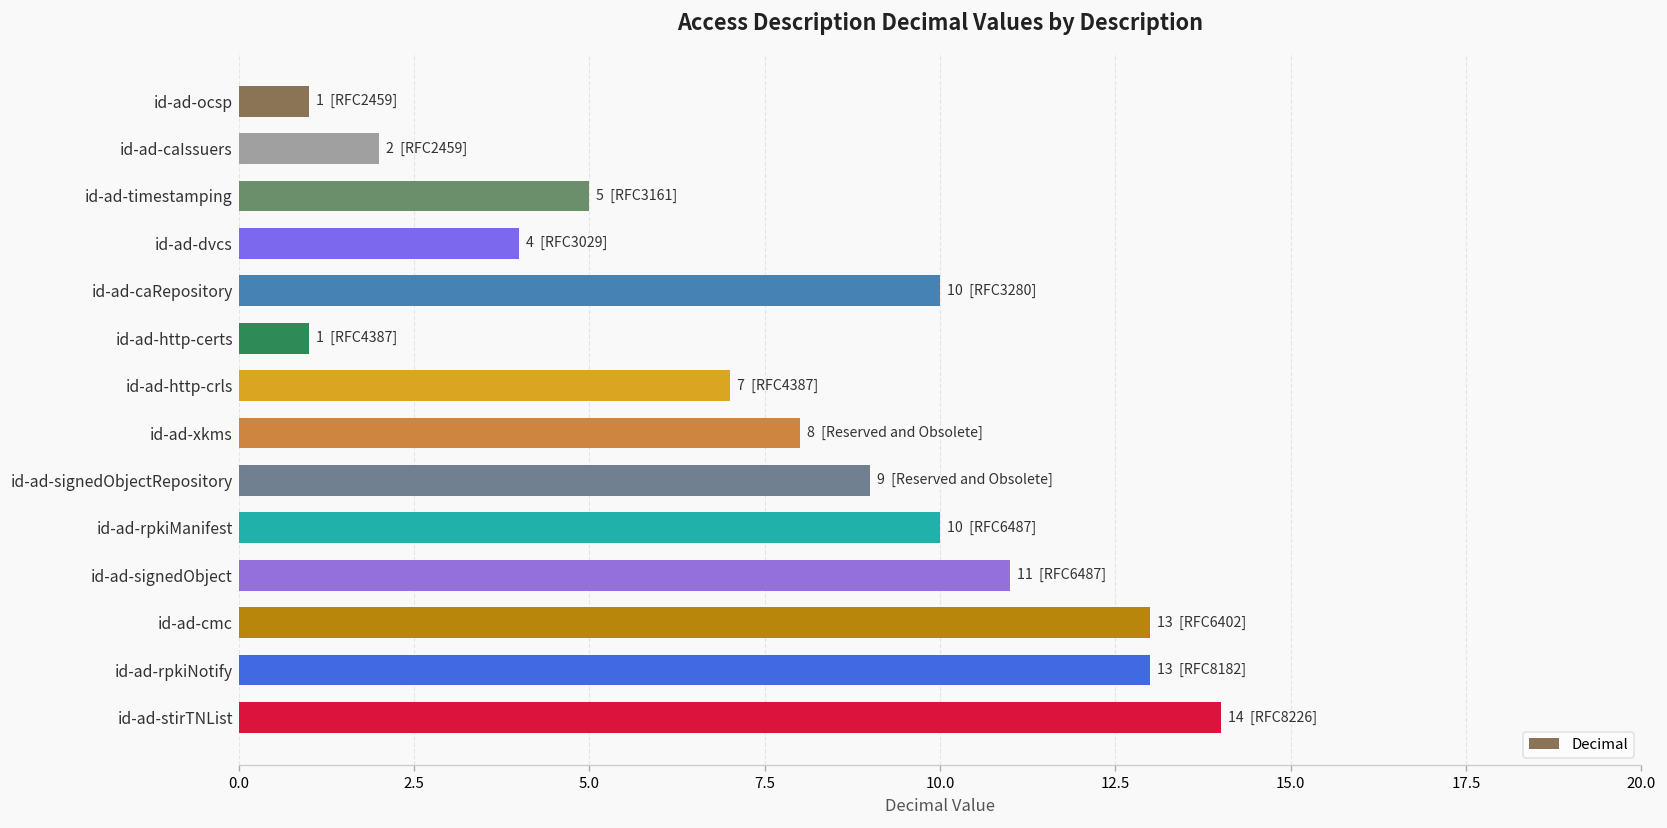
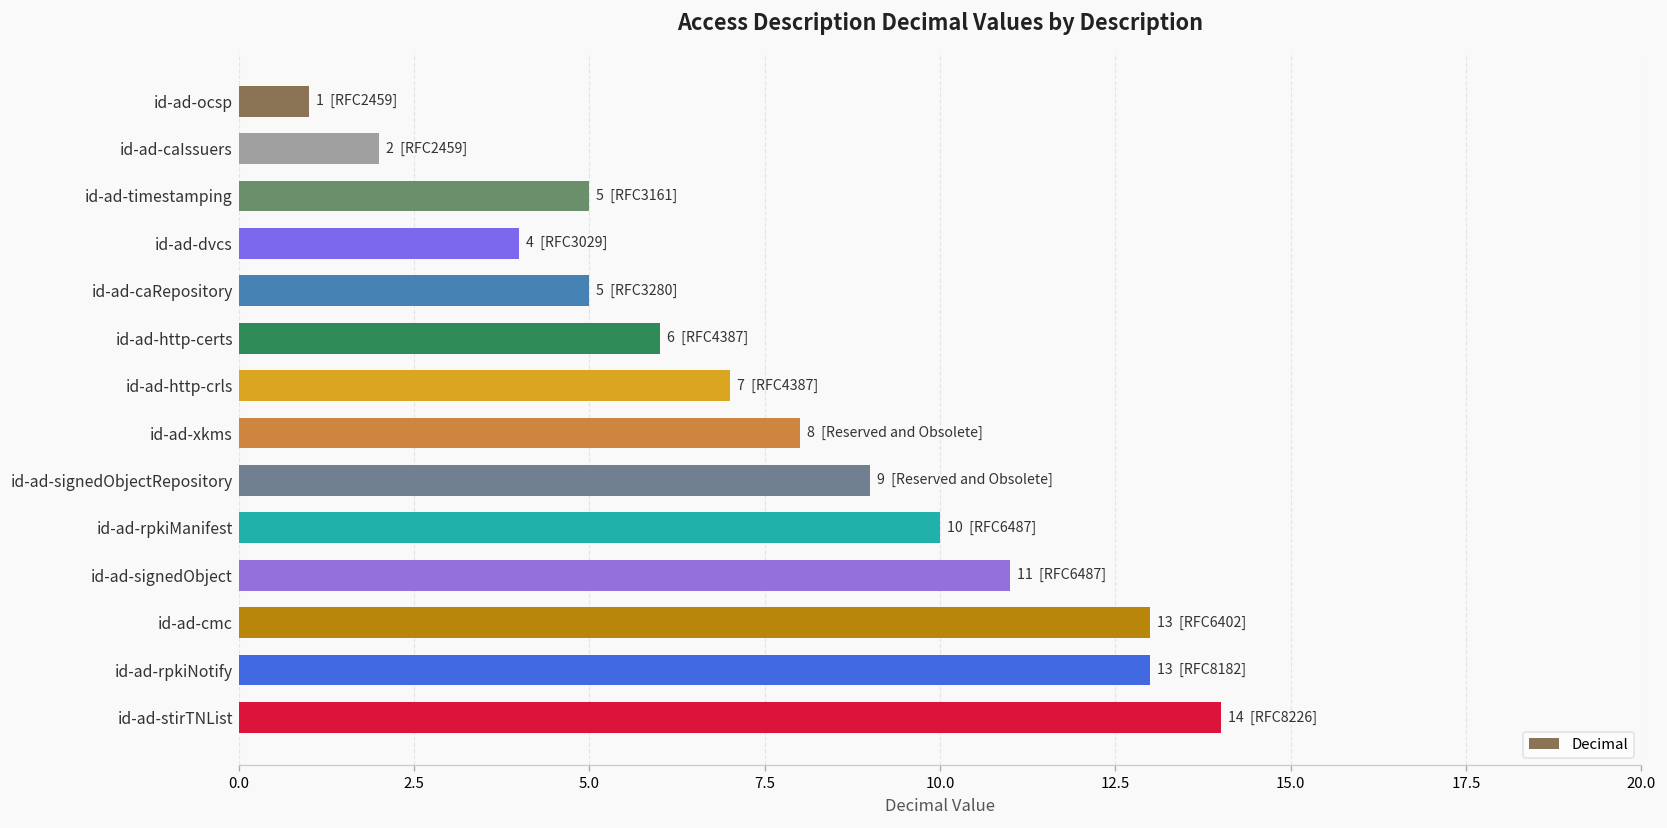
id-ad-caRepository: 10 -> 5
id-ad-http-certs: 1 -> 6
